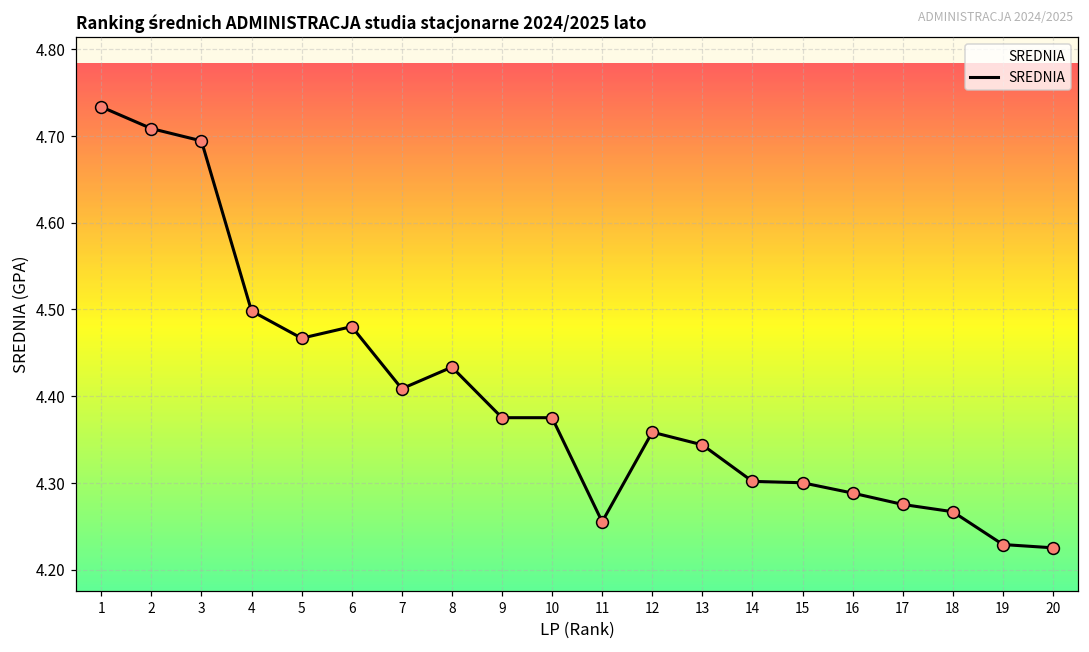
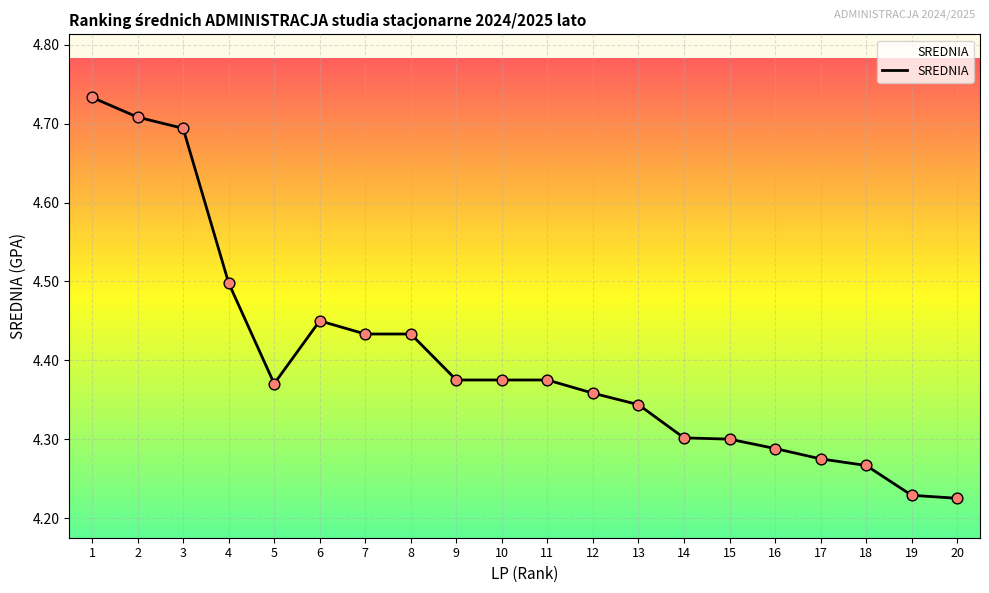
5: 4.47 -> 4.37
6: 4.48 -> 4.45
7: 4.41 -> 4.43
11: 4.26 -> 4.38
